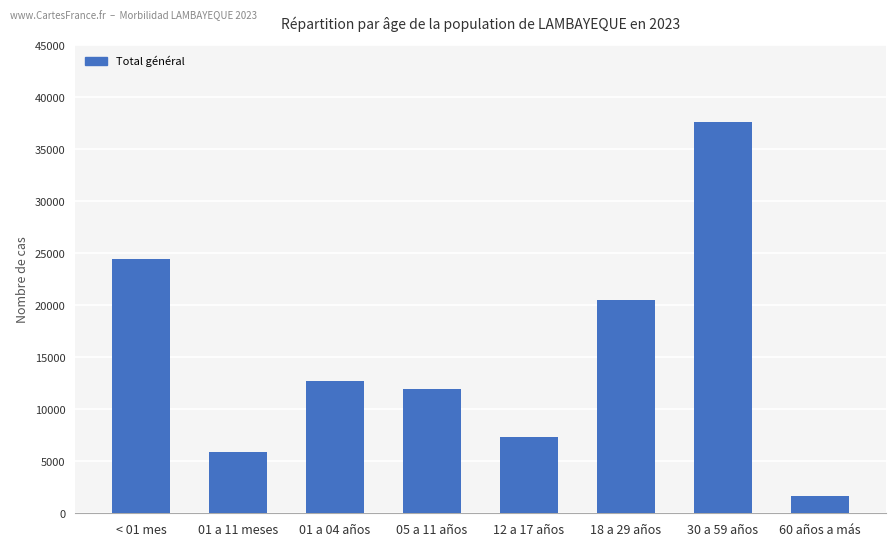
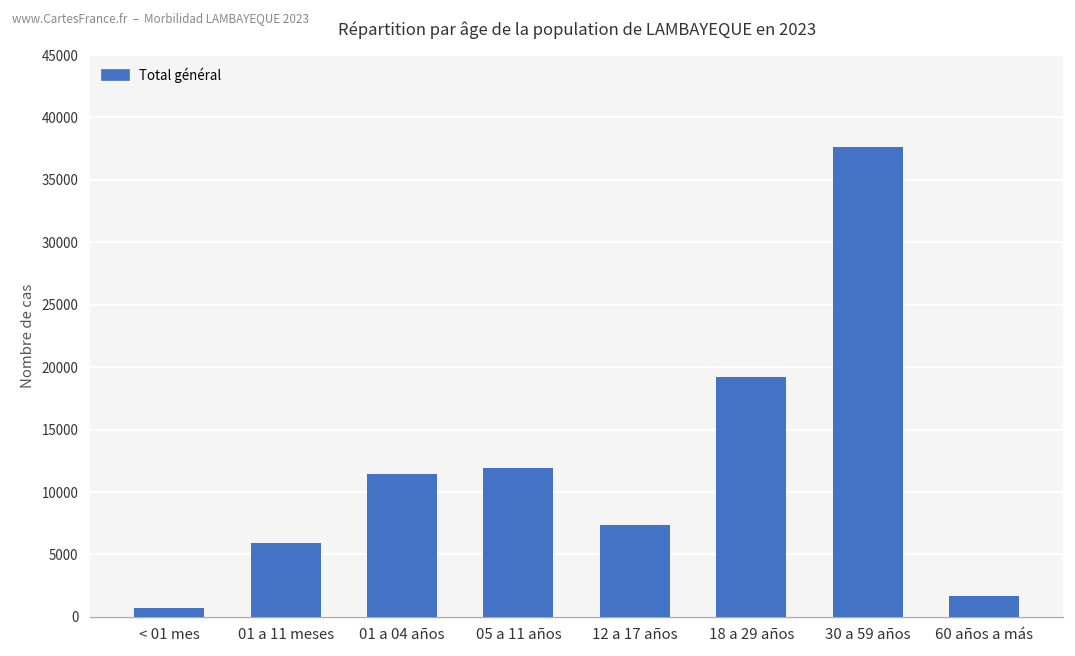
< 01 mes: 24400 -> 700
01 a 04 años: 12700 -> 11400
18 a 29 años: 20500 -> 19200
